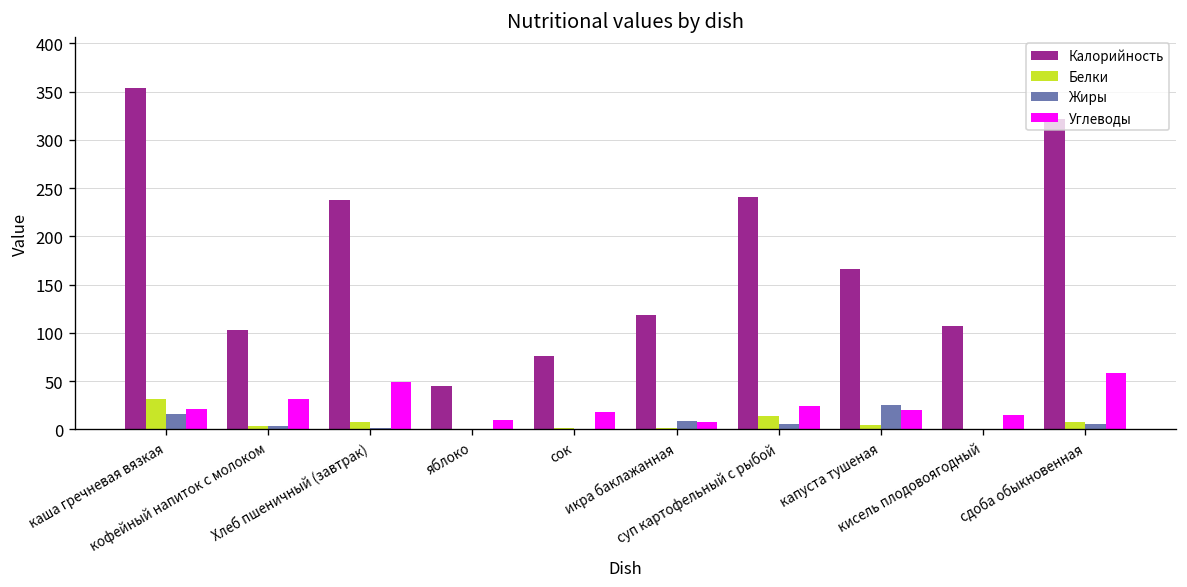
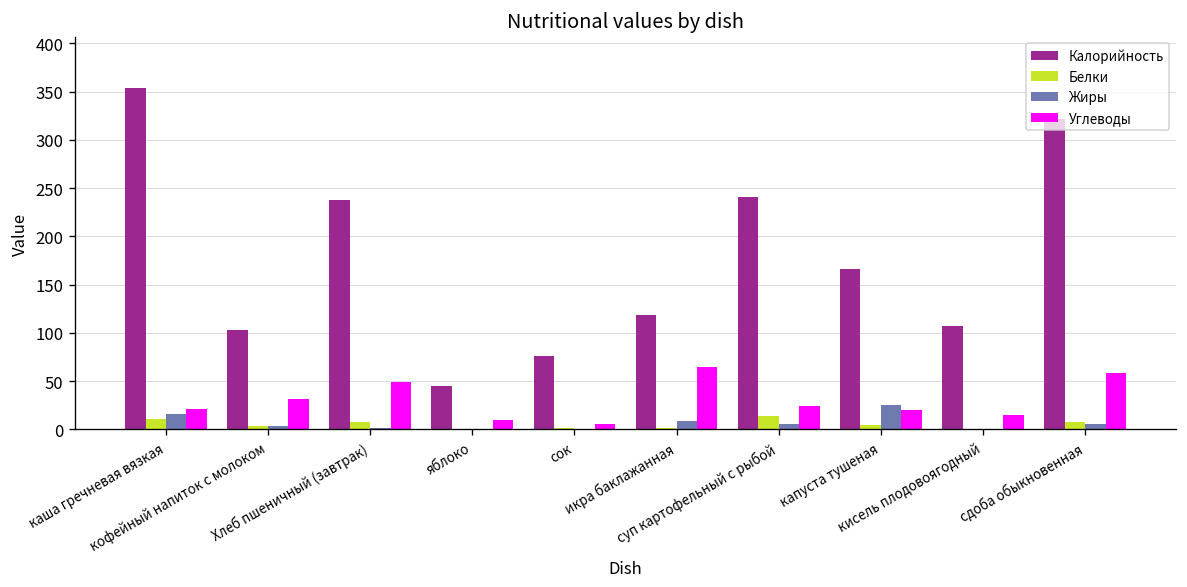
Белки, каша гречневая вязкая: 30 -> 10
Углеводы, сок: 20 -> 10
Углеводы, икра баклажанная: 10 -> 70
